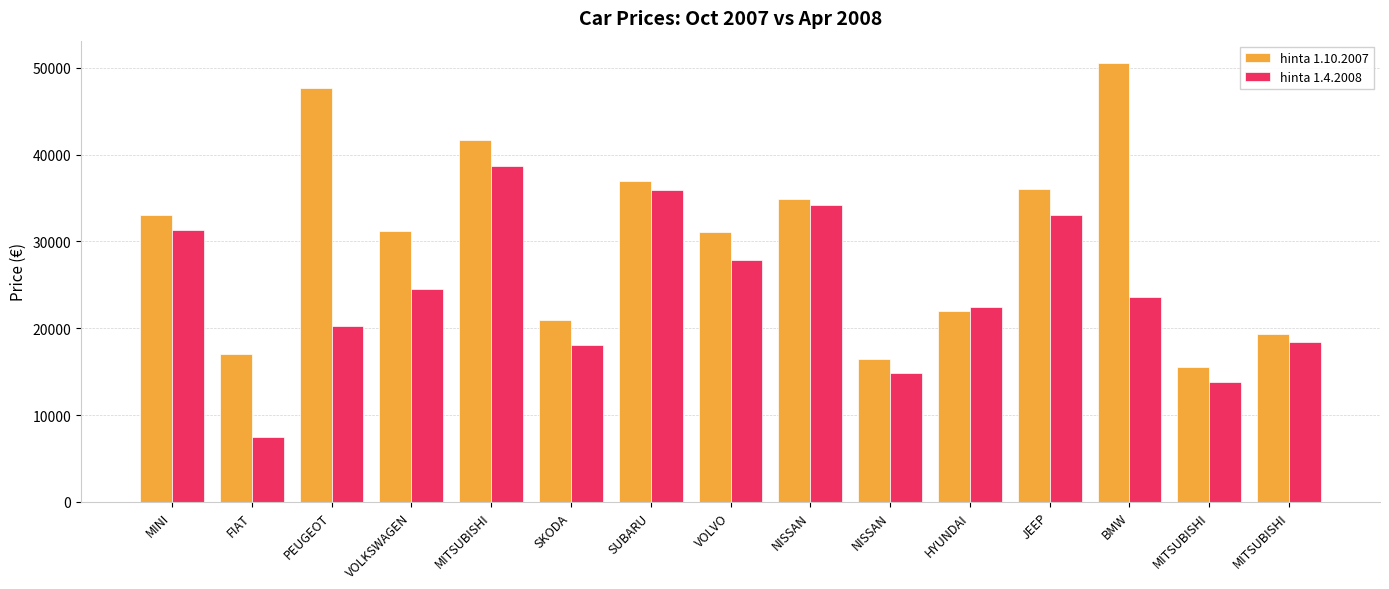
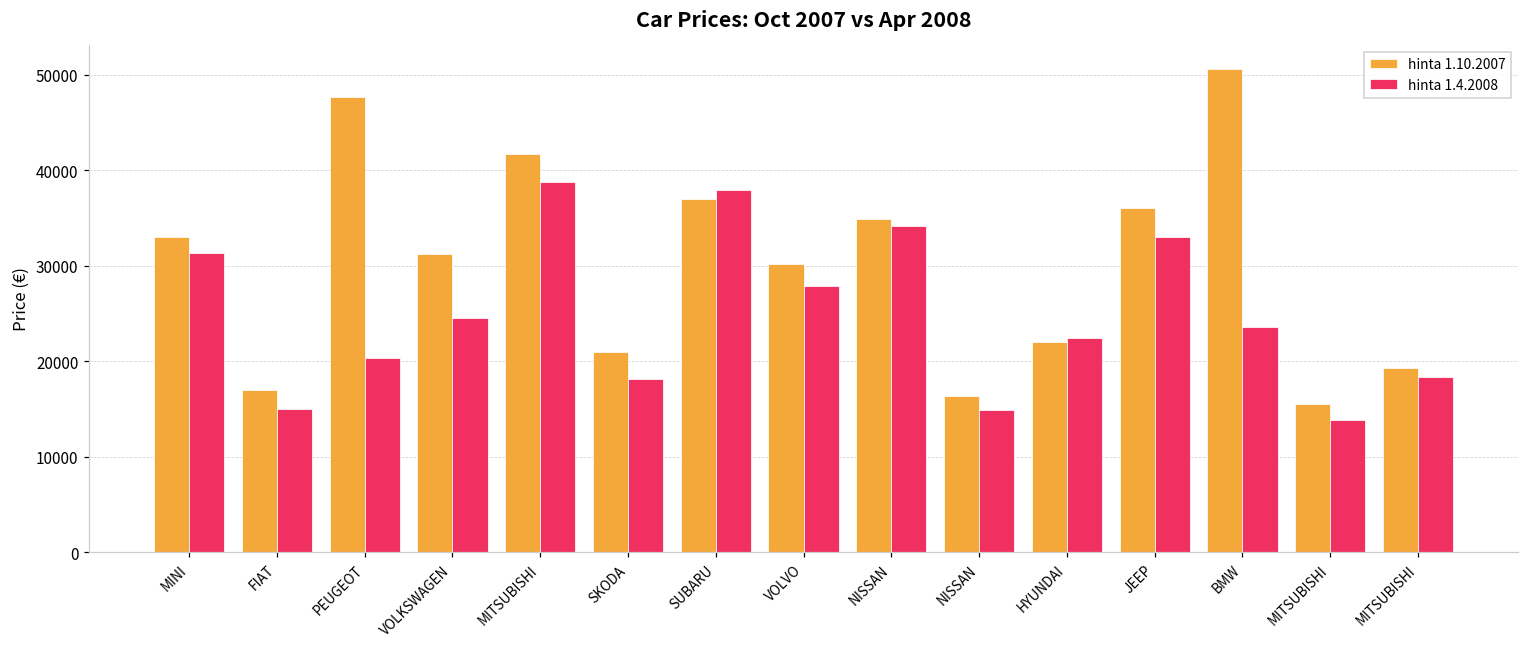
hinta 1.4.2008, FIAT: 7000 -> 15000
hinta 1.4.2008, SUBARU: 36000 -> 38000
hinta 1.10.2007, VOLVO: 31000 -> 30000
